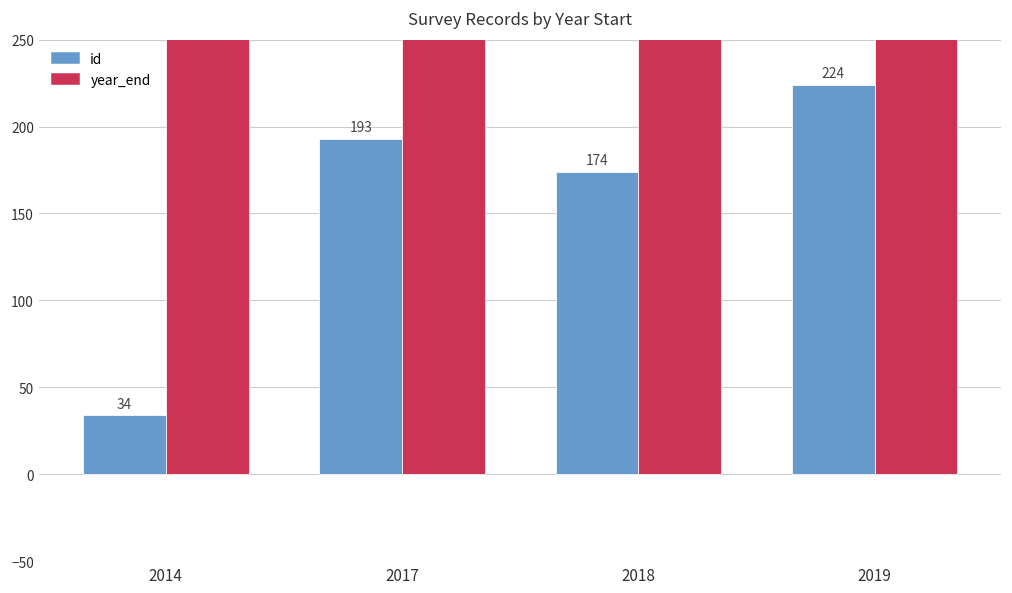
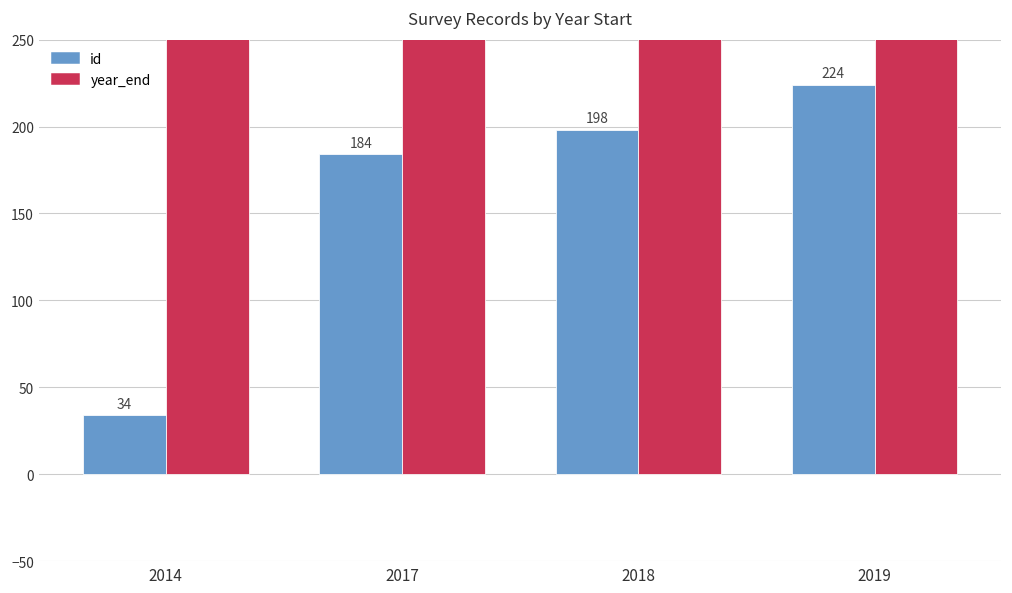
id, 2017: 193 -> 184
id, 2018: 174 -> 198
